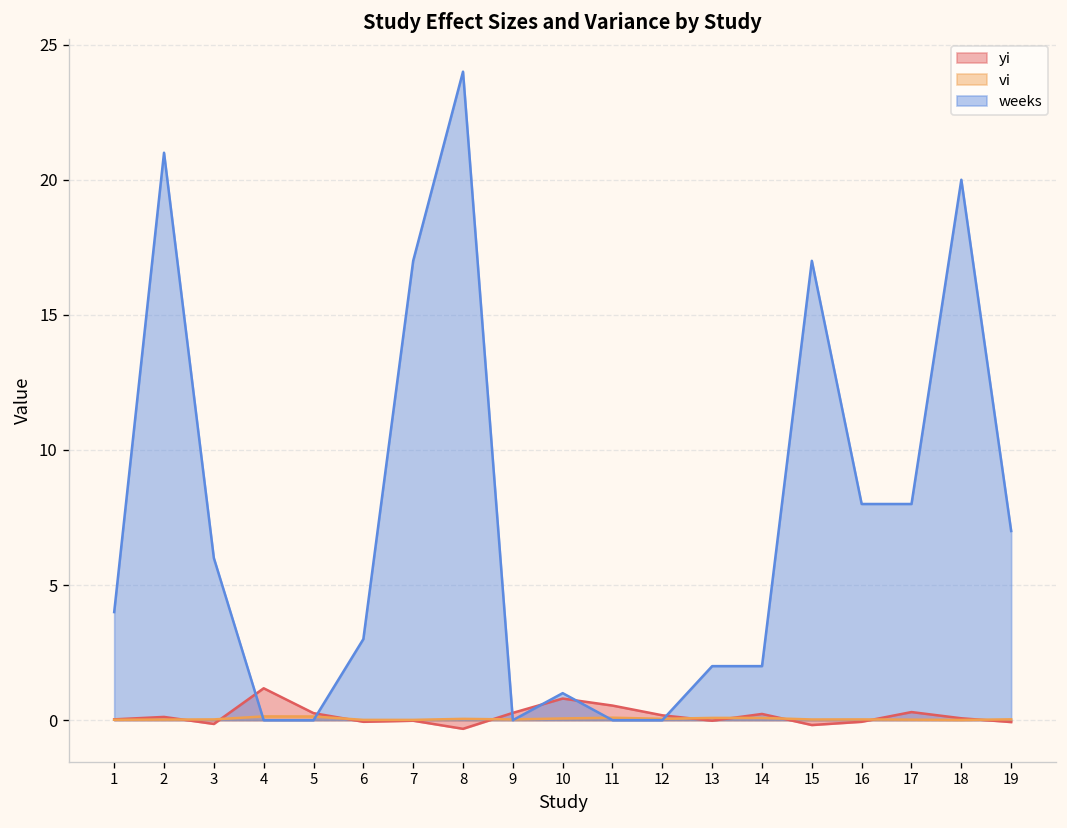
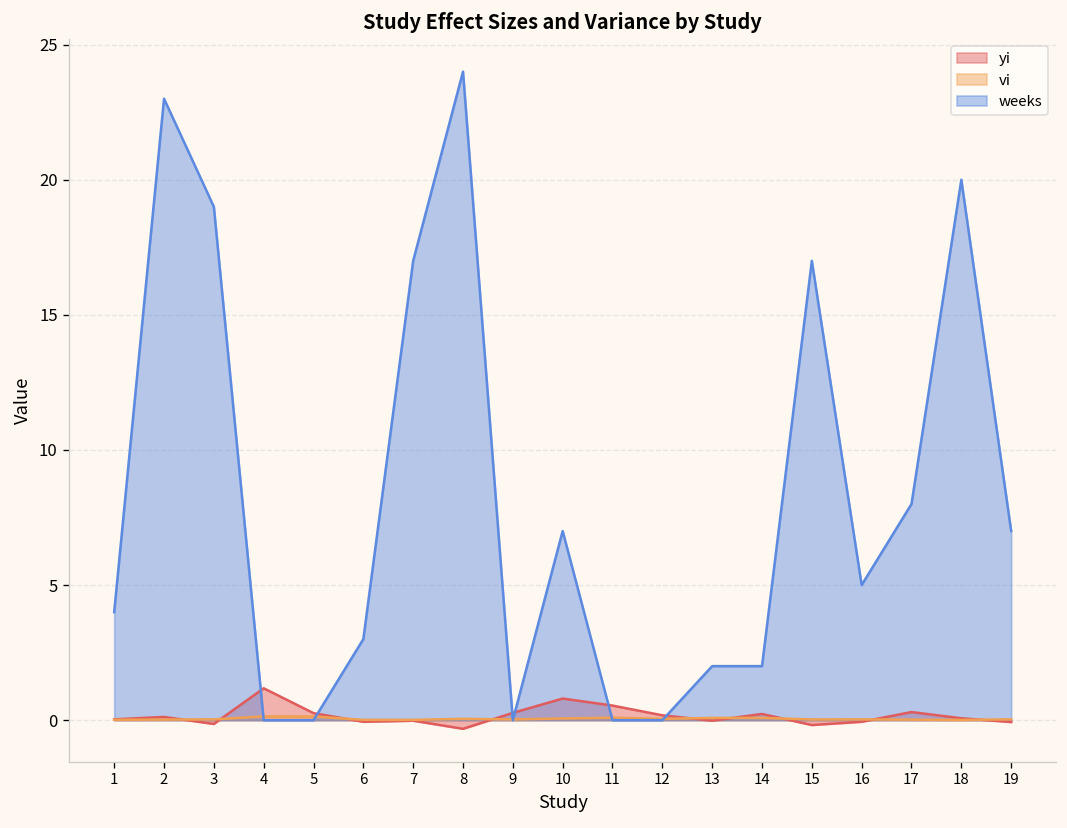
weeks, 2: 21 -> 23
weeks, 3: 6 -> 19
weeks, 10: 1 -> 7
weeks, 16: 8 -> 5
